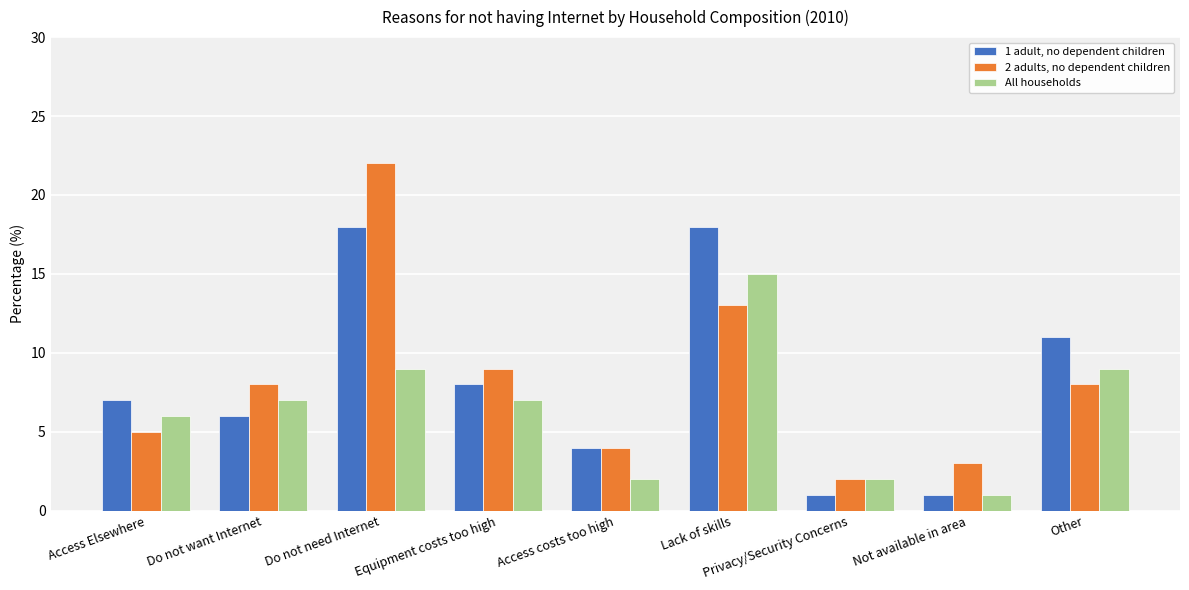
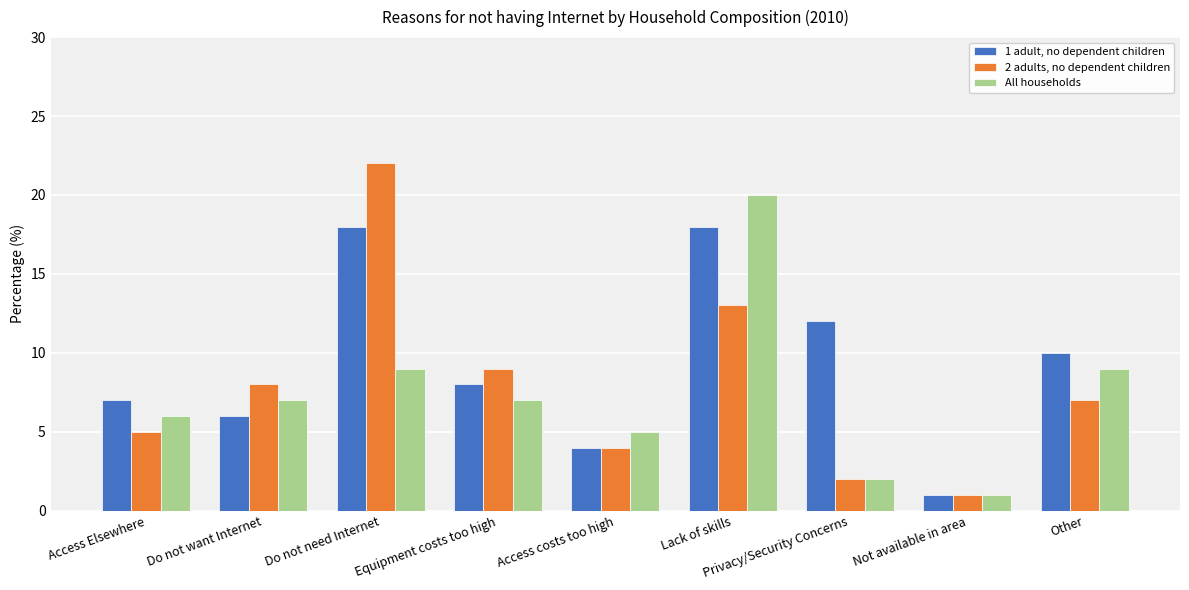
All households, Access costs too high: 2 -> 5
All households, Lack of skills: 15 -> 20
1 adult, no dependent children, Privacy/Security Concerns: 1 -> 12
2 adults, no dependent children, Not available in area: 3 -> 1
1 adult, no dependent children, Other: 11 -> 10
2 adults, no dependent children, Other: 8 -> 7
